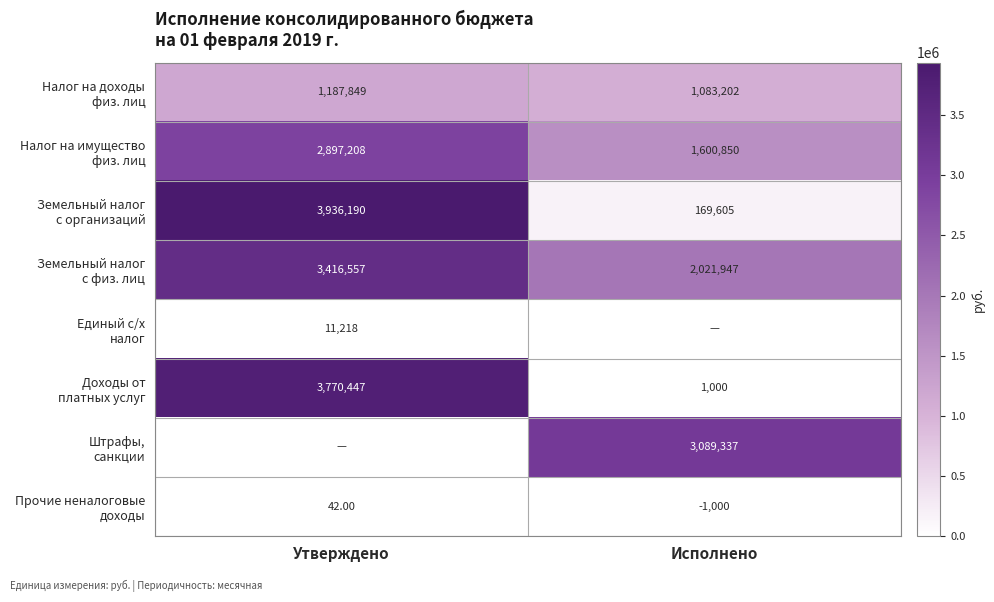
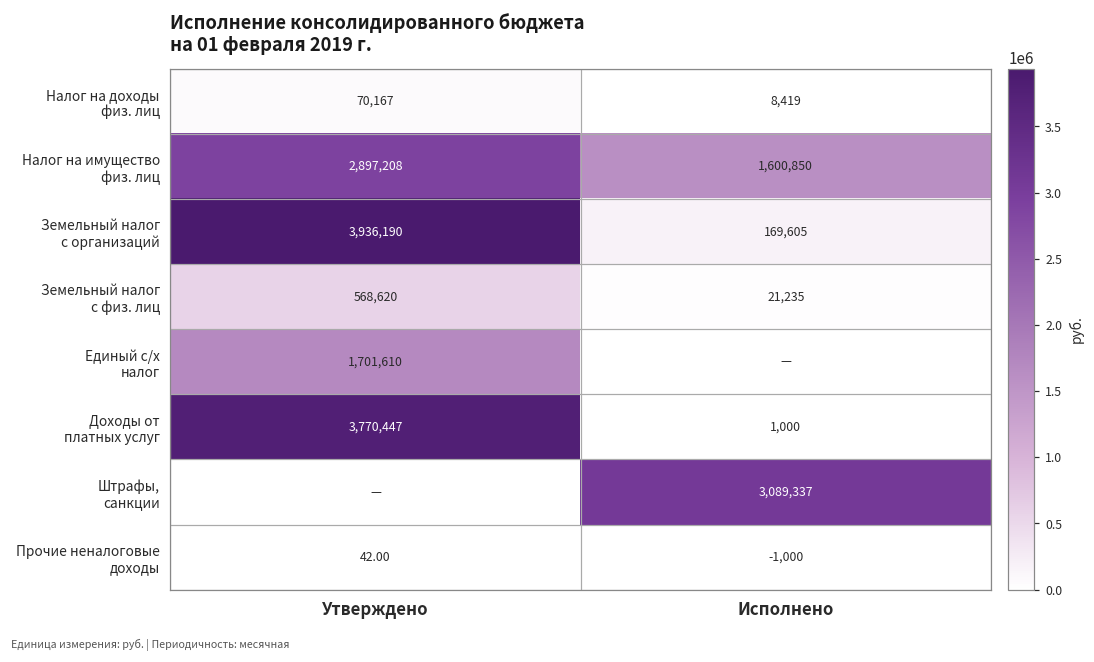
Налог на доходы физ. лиц, Утверждено: 1,187,849 -> 70,167
Налог на доходы физ. лиц, Исполнено: 1,083,202 -> 8,419
Земельный налог с физ. лиц, Утверждено: 3,416,557 -> 568,620
Земельный налог с физ. лиц, Исполнено: 2,021,947 -> 21,235
Единый с/х налог, Утверждено: 11,218 -> 1,701,610
